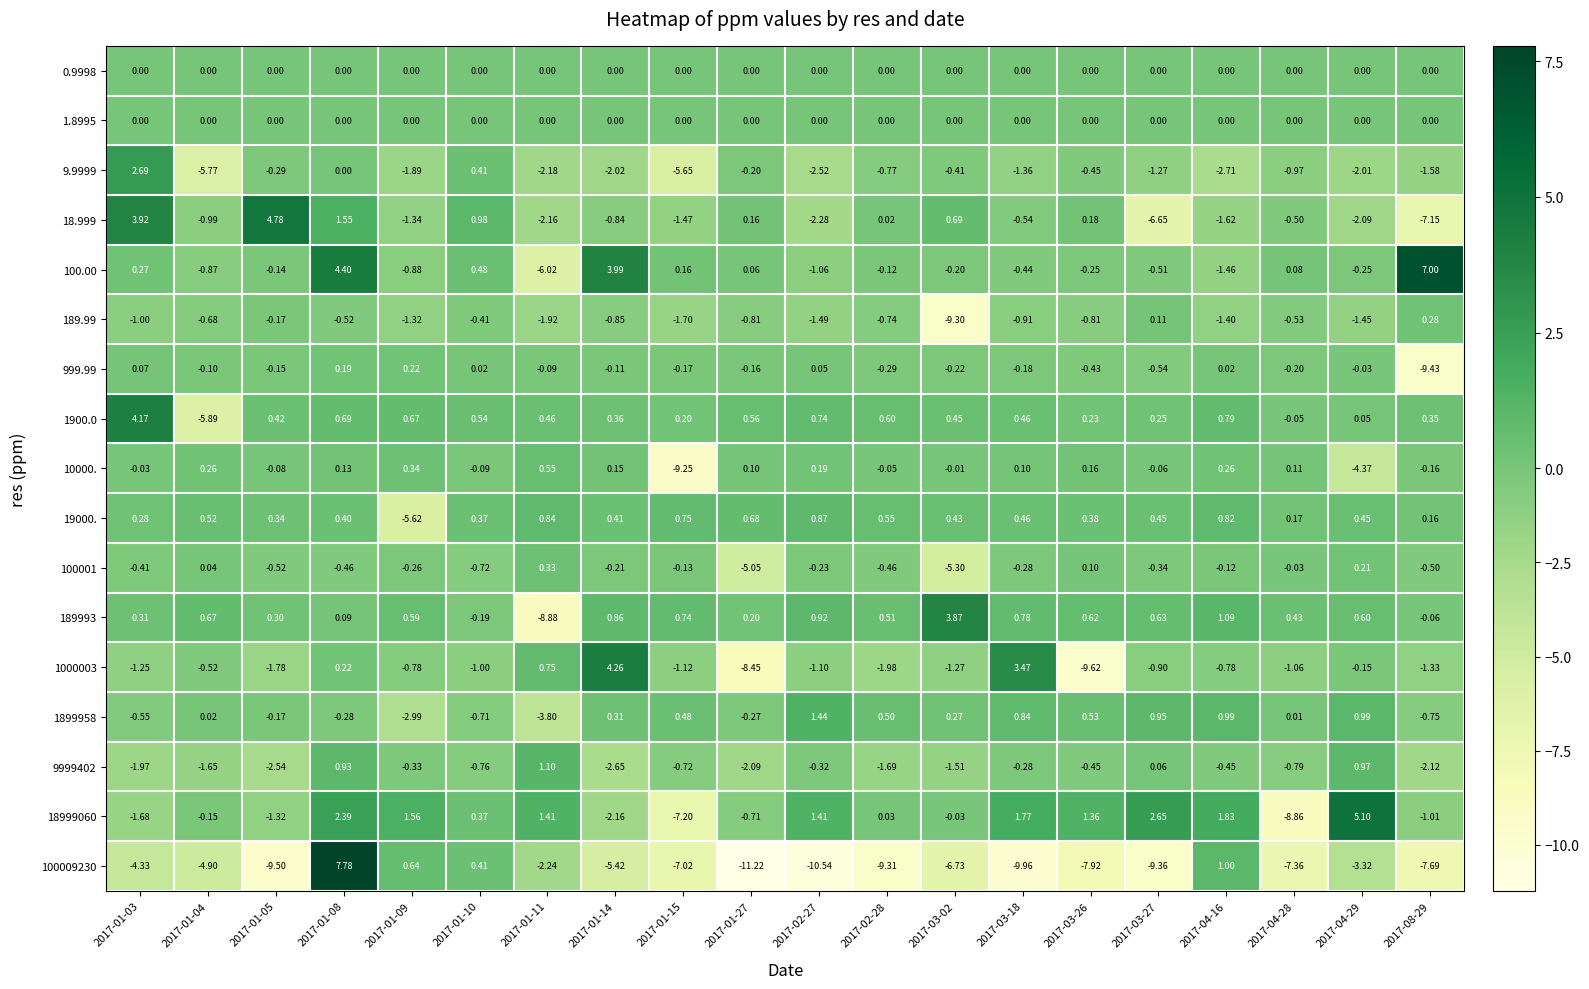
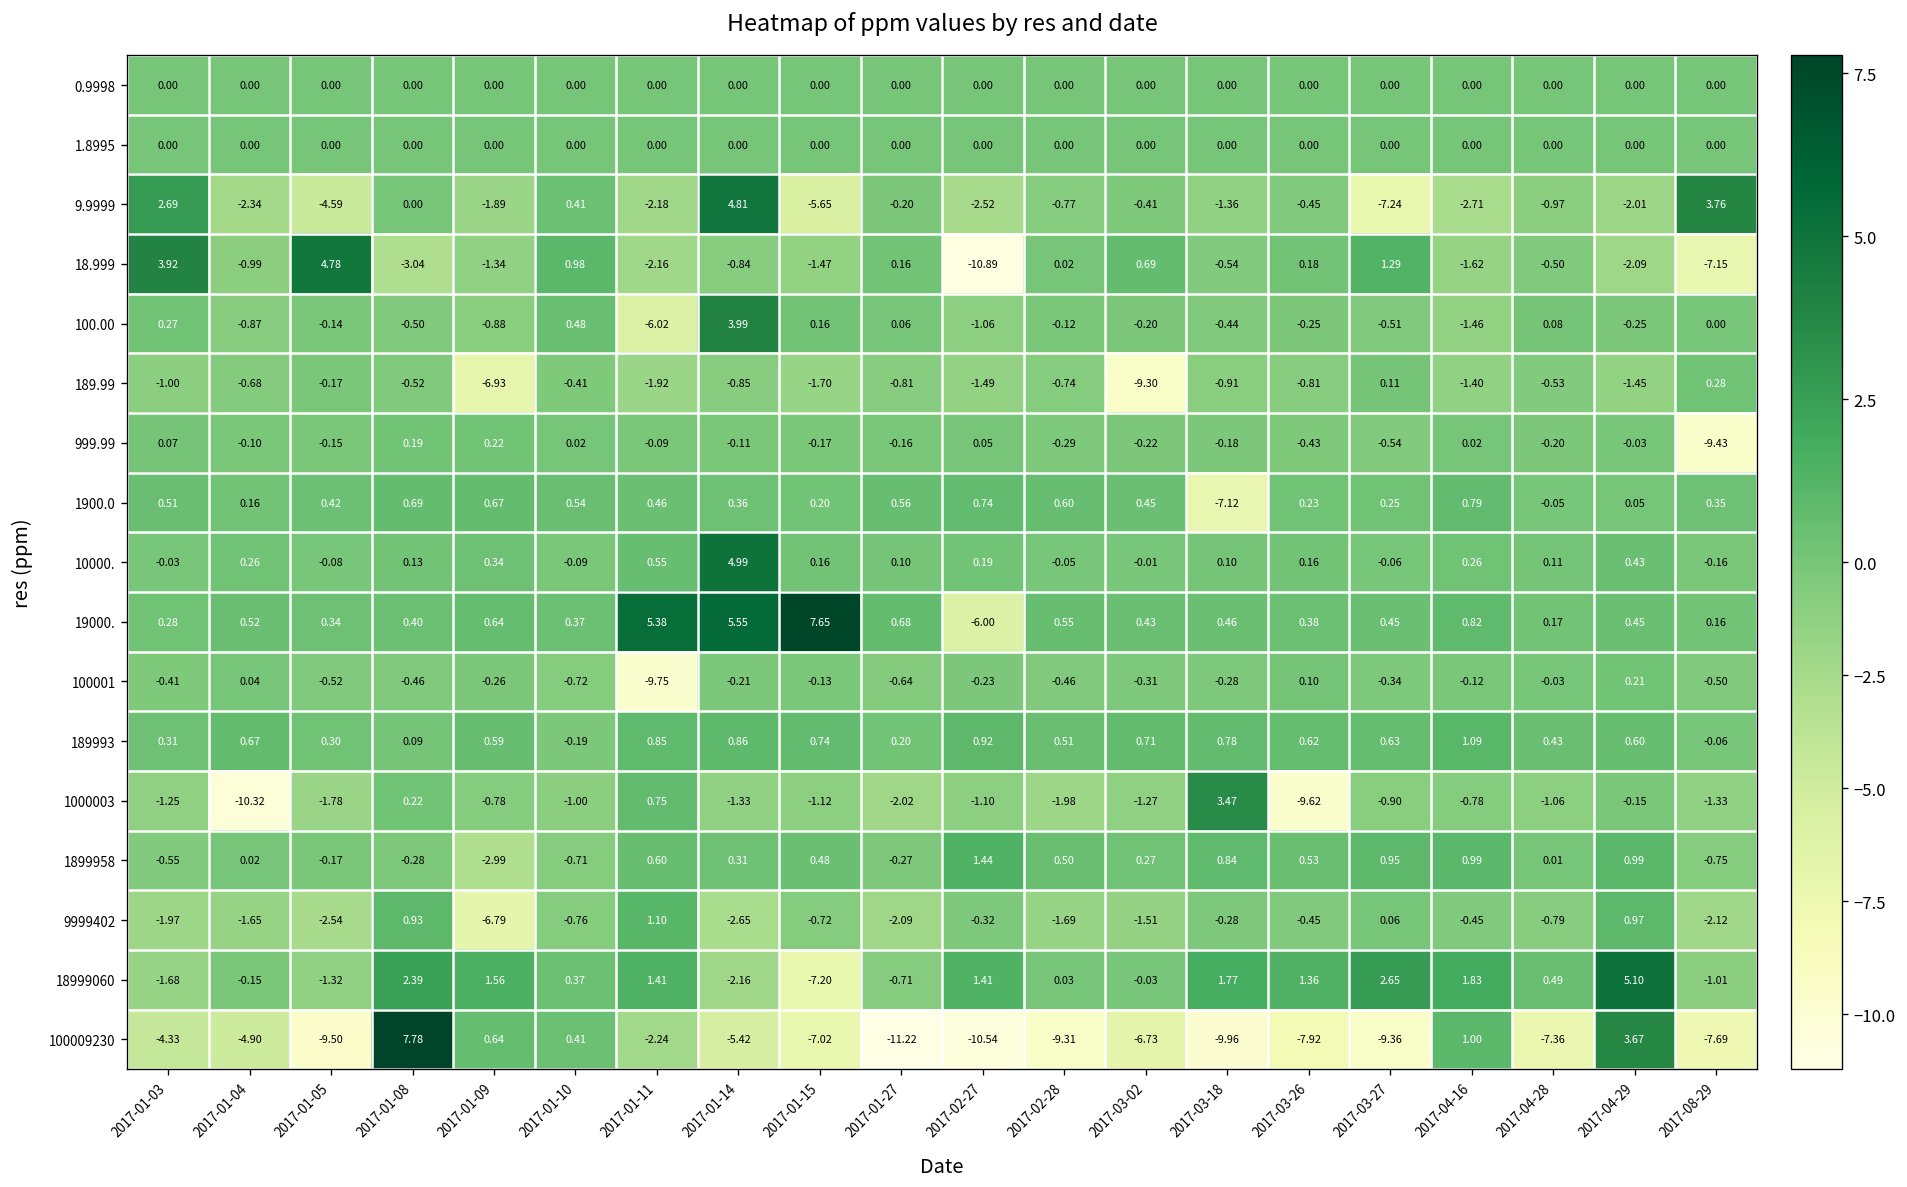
9.9999, 2017-01-04: -5.77 -> -2.34
9.9999, 2017-01-05: -0.29 -> -4.59
9.9999, 2017-01-14: -2.02 -> 4.81
9.9999, 2017-03-27: -1.27 -> -7.24
9.9999, 2017-08-29: -1.58 -> 3.76
18.999, 2017-01-08: 1.55 -> -3.04
18.999, 2017-02-27: -2.28 -> -10.89
18.999, 2017-03-27: -6.65 -> 1.29
100.00, 2017-01-08: 4.40 -> -0.50
100.00, 2017-08-29: 7.00 -> 0.00
189.99, 2017-01-09: -1.32 -> -6.93
1900.0, 2017-01-03: 4.17 -> 0.51
1900.0, 2017-01-04: -5.89 -> 0.16
1900.0, 2017-03-18: 0.46 -> -7.12
10000., 2017-01-14: 0.15 -> 4.99
10000., 2017-01-15: -9.25 -> 0.16
10000., 2017-04-29: -4.37 -> 0.43
19000., 2017-01-09: -5.62 -> 0.64
19000., 2017-01-11: 0.84 -> 5.38
19000., 2017-01-14: 0.41 -> 5.55
19000., 2017-01-15: 0.75 -> 7.65
19000., 2017-02-27: 0.87 -> -6.00
100001, 2017-01-11: 0.33 -> -9.75
100001, 2017-01-27: -5.05 -> -0.64
100001, 2017-03-02: -5.30 -> -0.31
189993, 2017-01-11: -8.88 -> 0.85
189993, 2017-03-02: 3.87 -> 0.71
1000003, 2017-01-04: -0.52 -> -10.32
1000003, 2017-01-14: 4.26 -> -1.33
1000003, 2017-01-27: -8.45 -> -2.02
1899958, 2017-01-11: -3.80 -> 0.60
9999402, 2017-01-09: -0.33 -> -6.79
18999060, 2017-04-28: -8.86 -> 0.49
100009230, 2017-04-29: -3.32 -> 3.67
